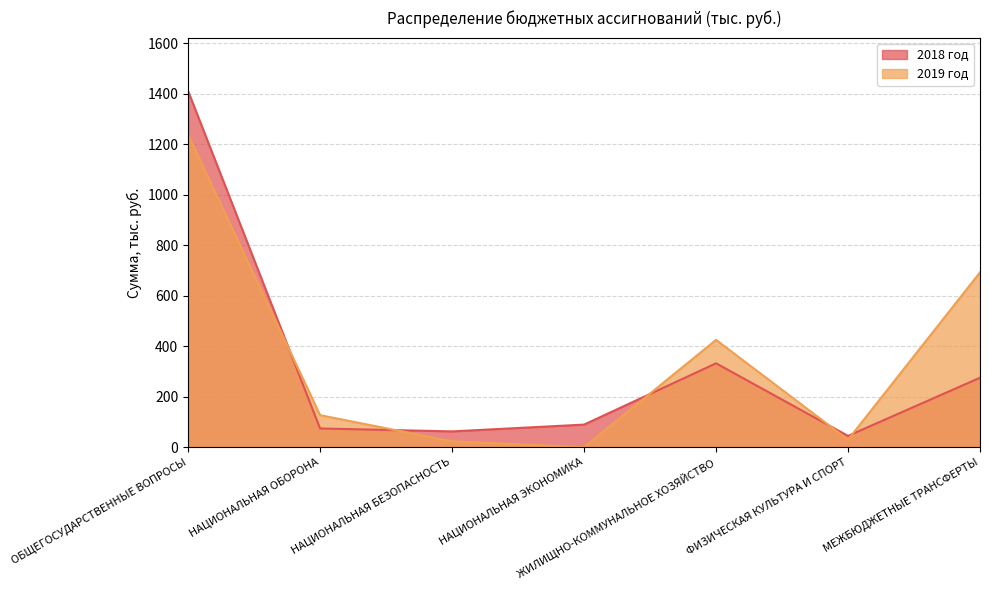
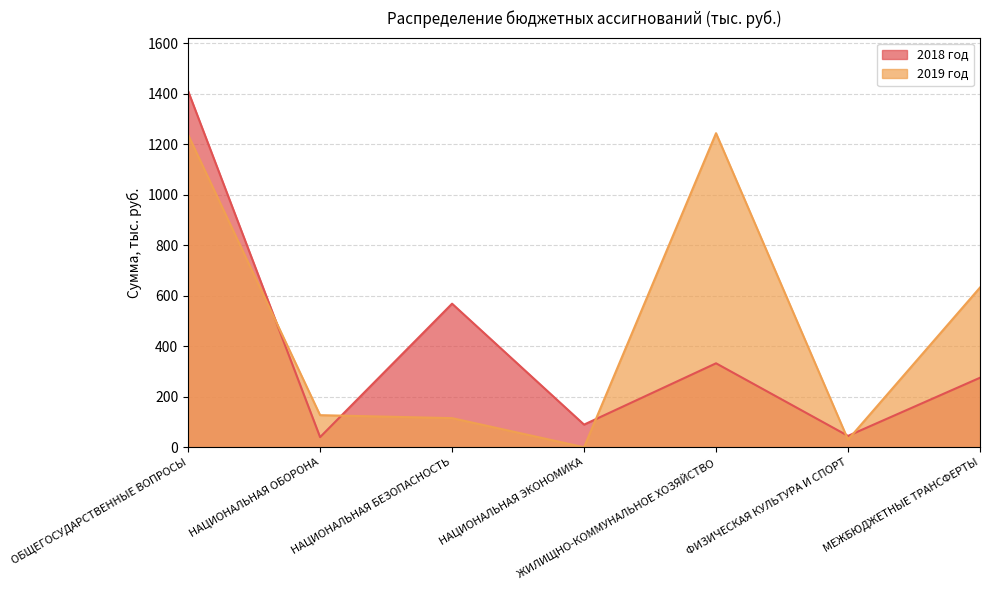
2018 год, НАЦИОНАЛЬНАЯ ОБОРОНА: 70 -> 40
2018 год, НАЦИОНАЛЬНАЯ БЕЗОПАСНОСТЬ: 60 -> 570
2019 год, НАЦИОНАЛЬНАЯ БЕЗОПАСНОСТЬ: 20 -> 120
2019 год, ЖИЛИЩНО-КОММУНАЛЬНОЕ ХОЗЯЙСТВО: 430 -> 1240
2019 год, МЕЖБЮДЖЕТНЫЕ ТРАНСФЕРТЫ: 690 -> 630
